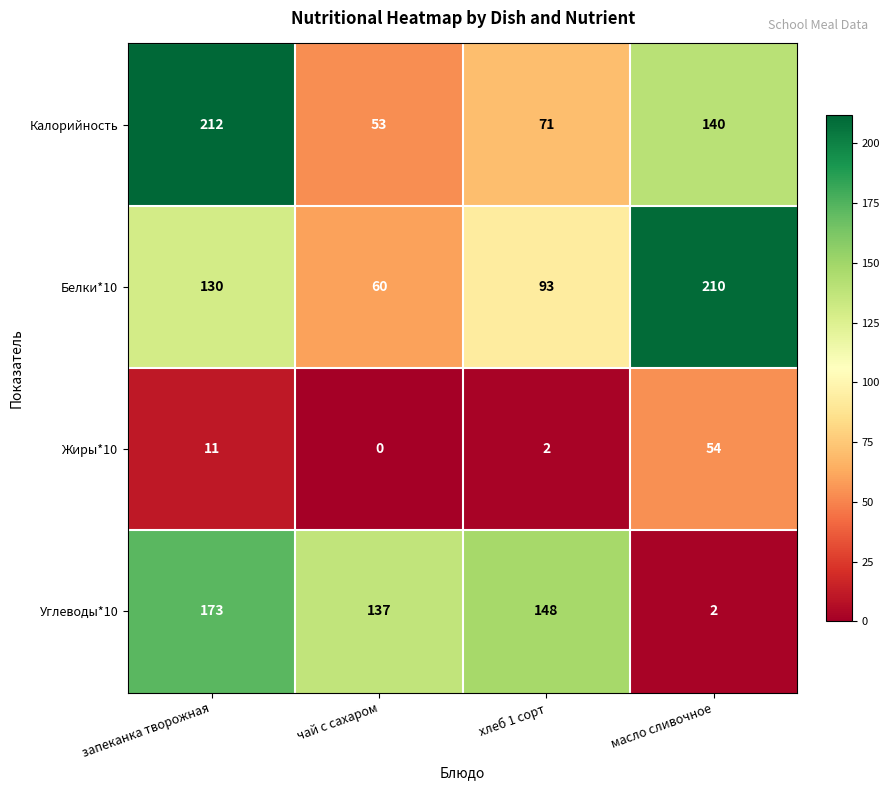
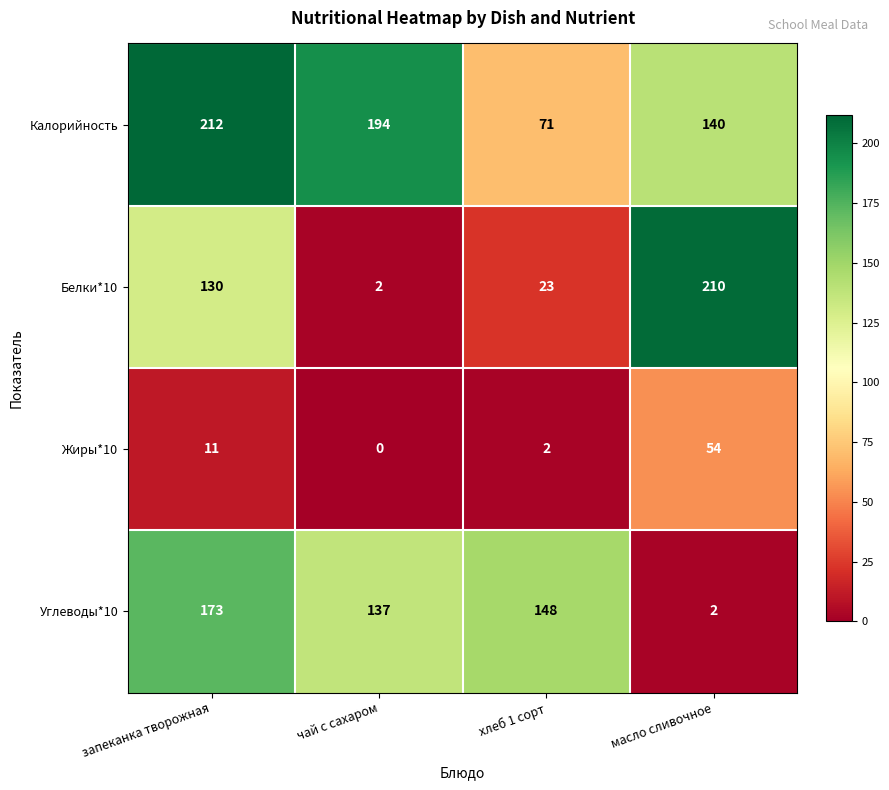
Калорийность, чай с сахаром: 53 -> 194
Белки*10, чай с сахаром: 60 -> 2
Белки*10, хлеб 1 сорт: 93 -> 23
